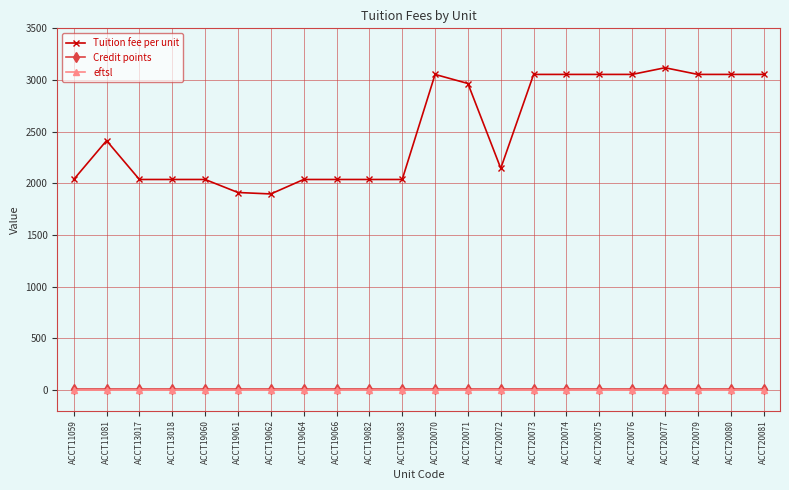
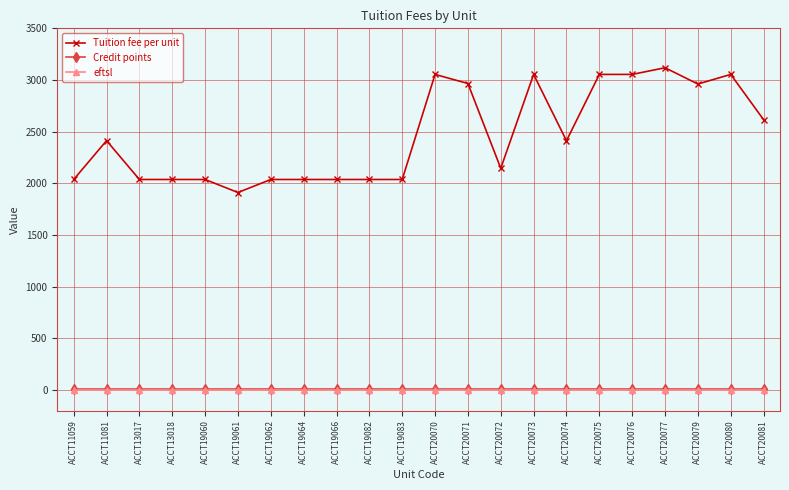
Tuition fee per unit, ACCT19062: 1900 -> 2040
Tuition fee per unit, ACCT20074: 3050 -> 2410
Tuition fee per unit, ACCT20079: 3050 -> 2960
Tuition fee per unit, ACCT20081: 3050 -> 2620
